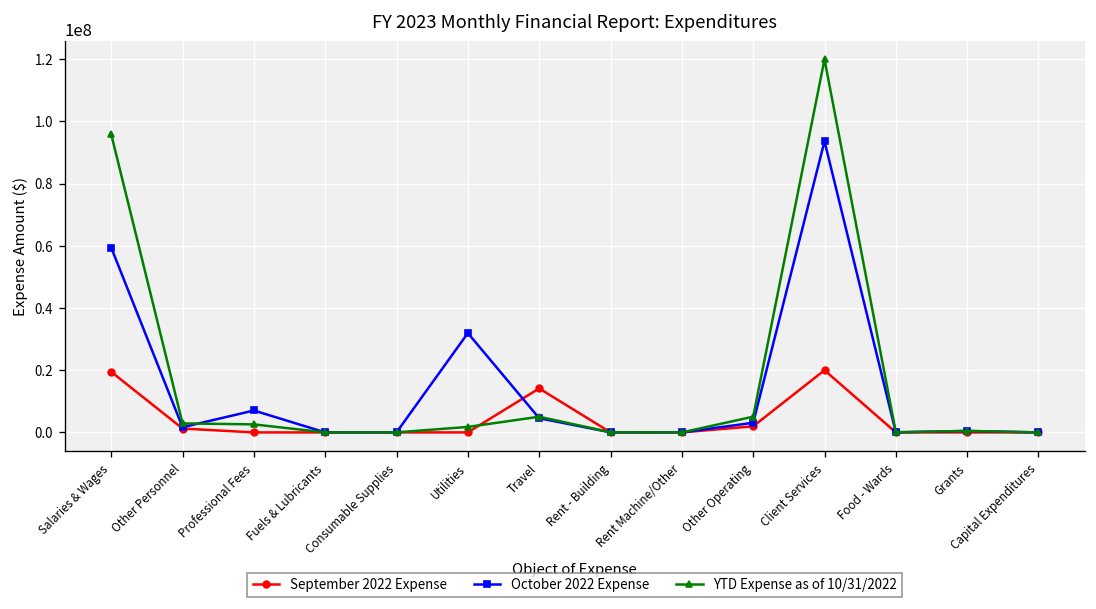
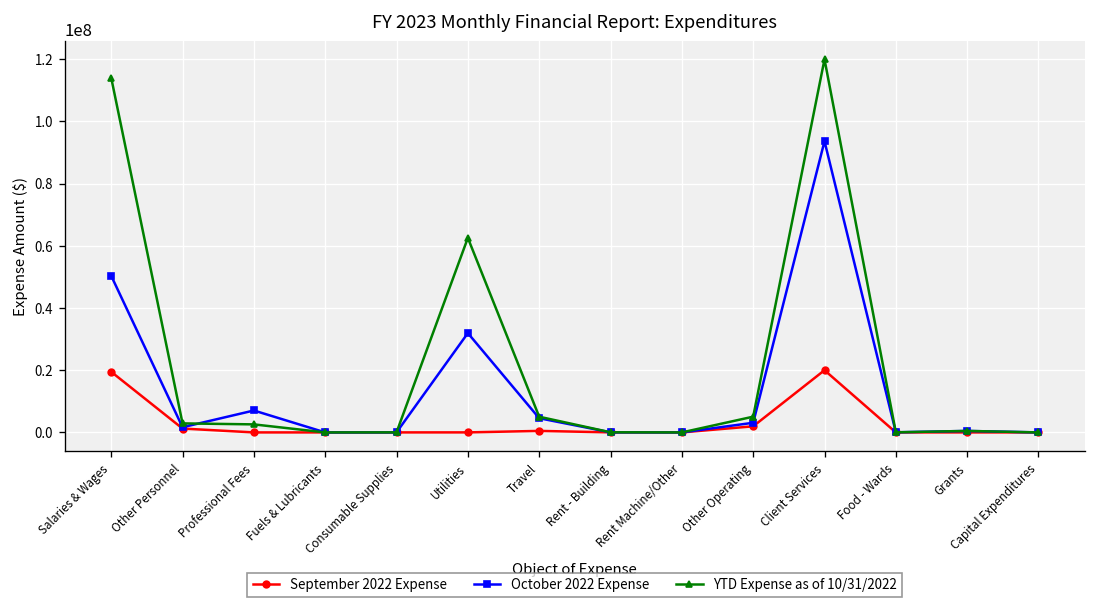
October 2022 Expense, Salaries & Wages: 59000000 -> 50000000
YTD Expense as of 10/31/2022, Salaries & Wages: 96000000 -> 114000000
YTD Expense as of 10/31/2022, Utilities: 2000000 -> 63000000
September 2022 Expense, Travel: 14000000 -> 0
